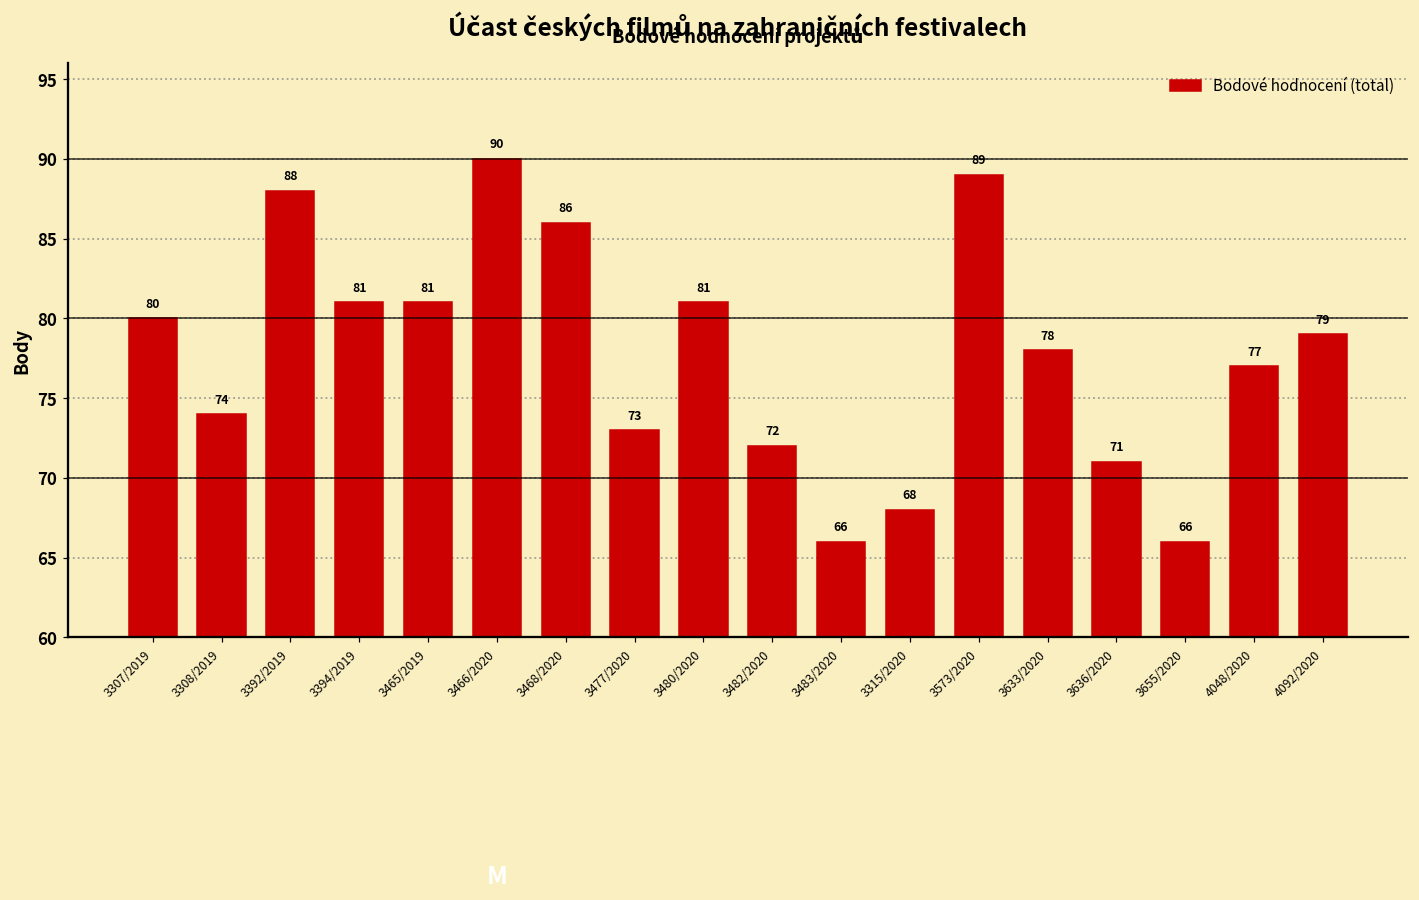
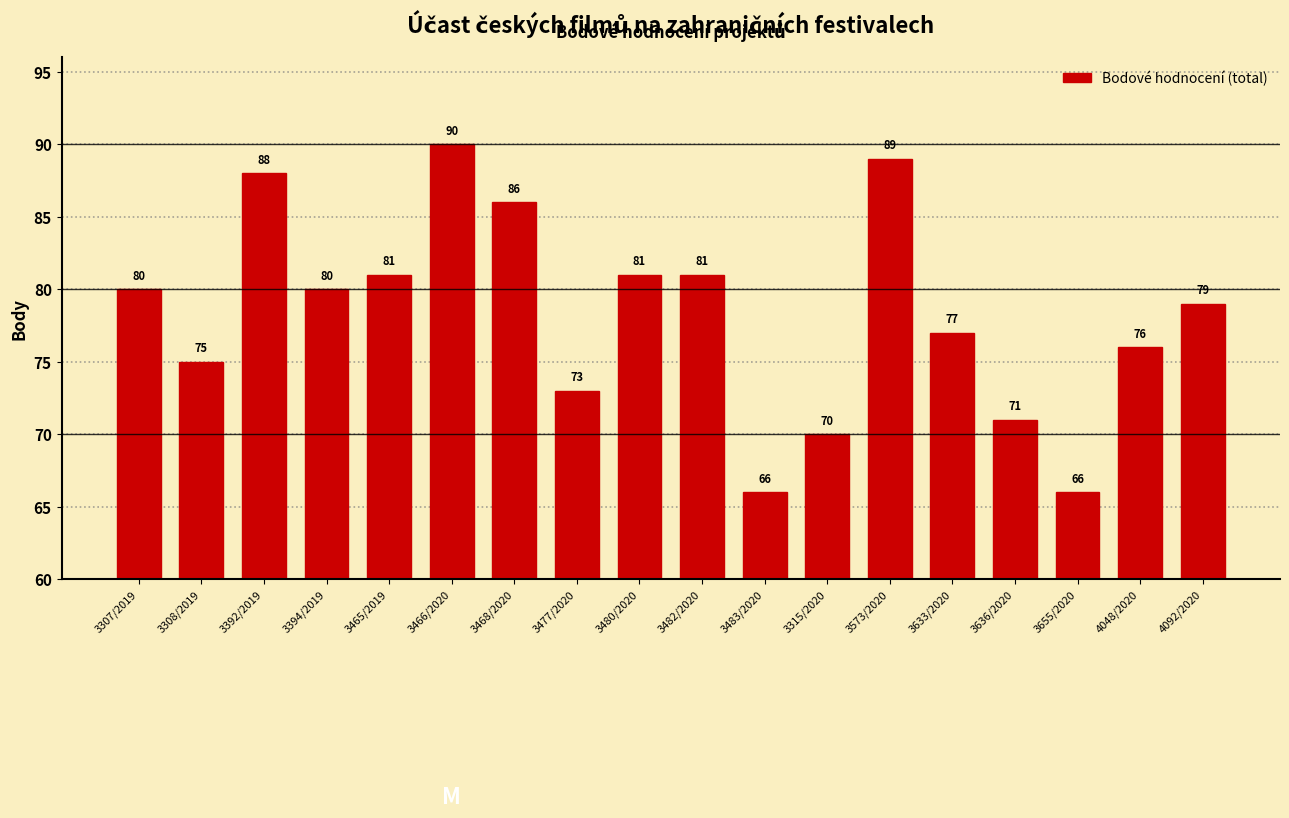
3308/2019: 74 -> 75
3394/2019: 81 -> 80
3482/2020: 72 -> 81
3315/2020: 68 -> 70
3633/2020: 78 -> 77
4048/2020: 77 -> 76
